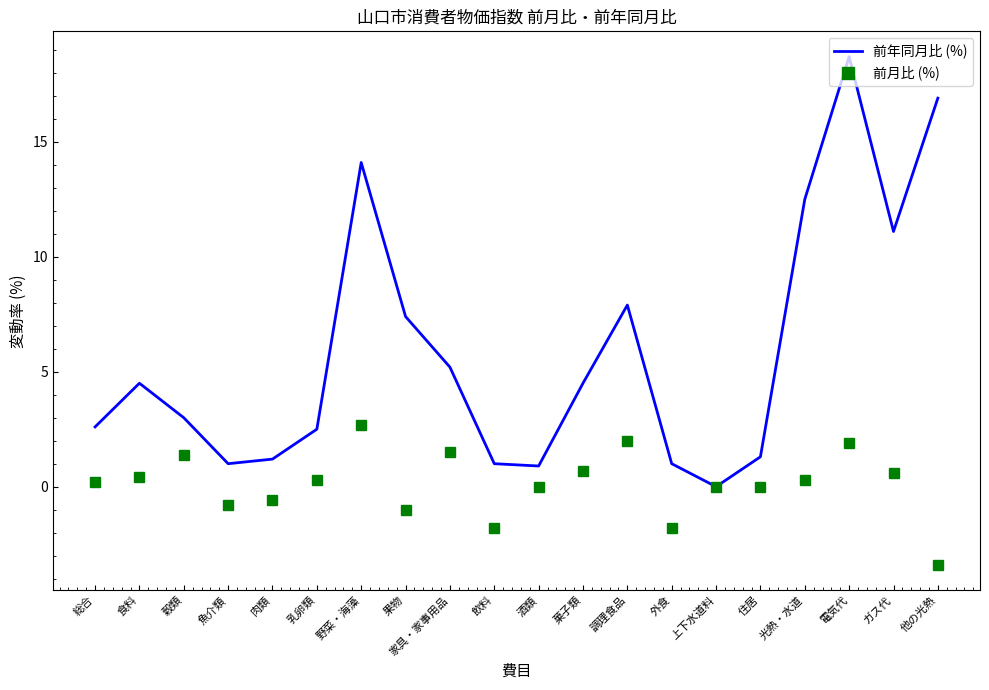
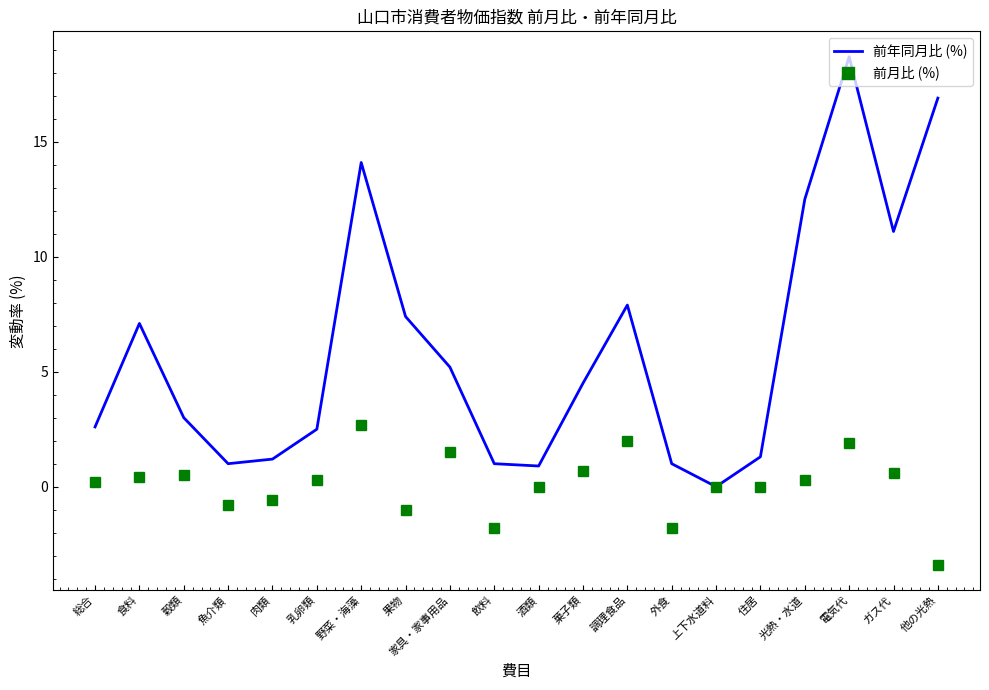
前年同月比 (%), 食料: 4.5 -> 7.1
前月比 (%), 穀類: 1.4 -> 0.5
